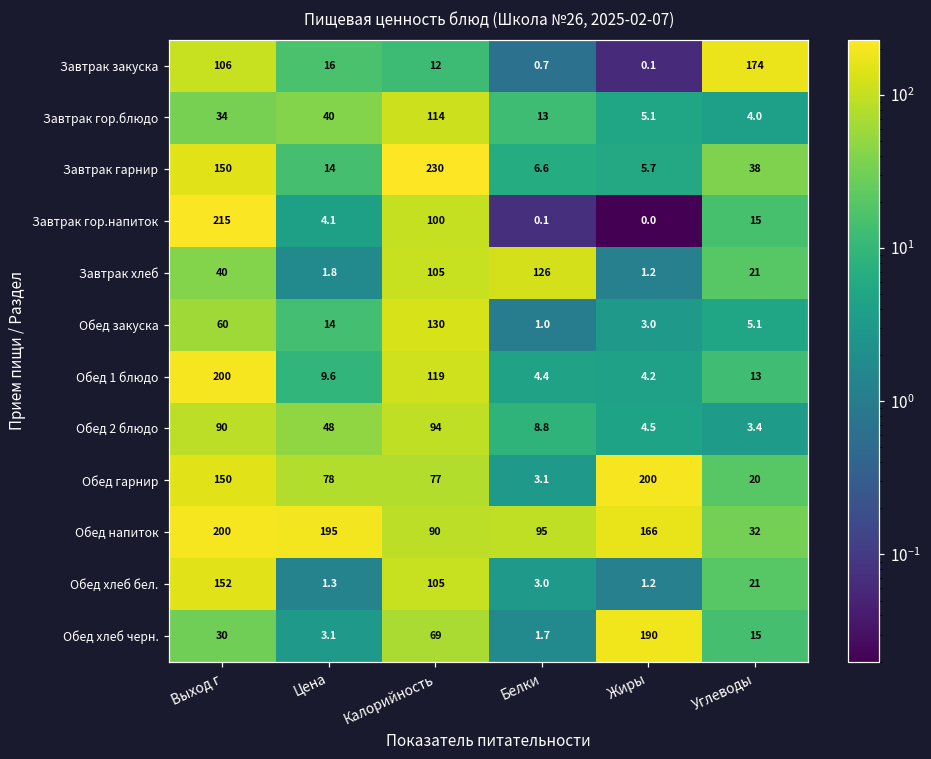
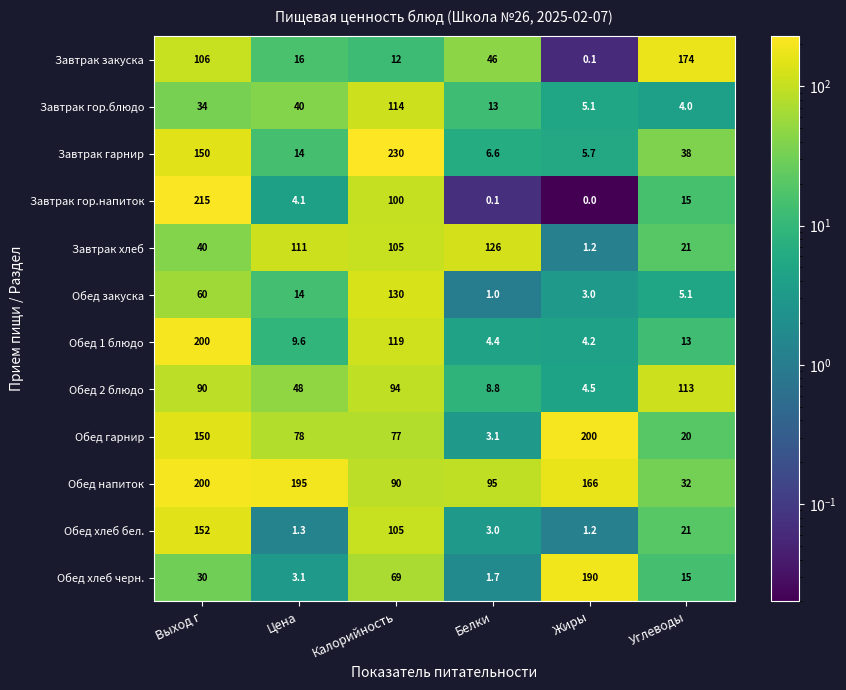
Завтрак закуска, Белки: 0.7 -> 46
Завтрак хлеб, Цена: 1.8 -> 111
Обед 2 блюдо, Углеводы: 3.4 -> 113
